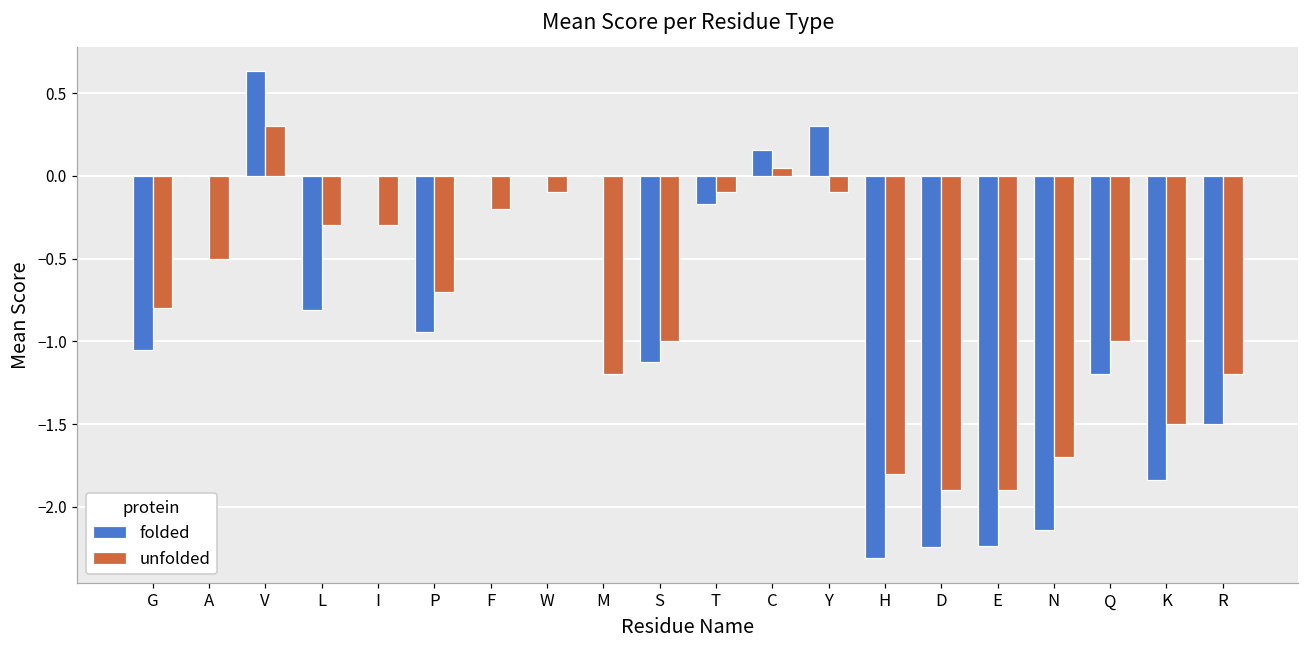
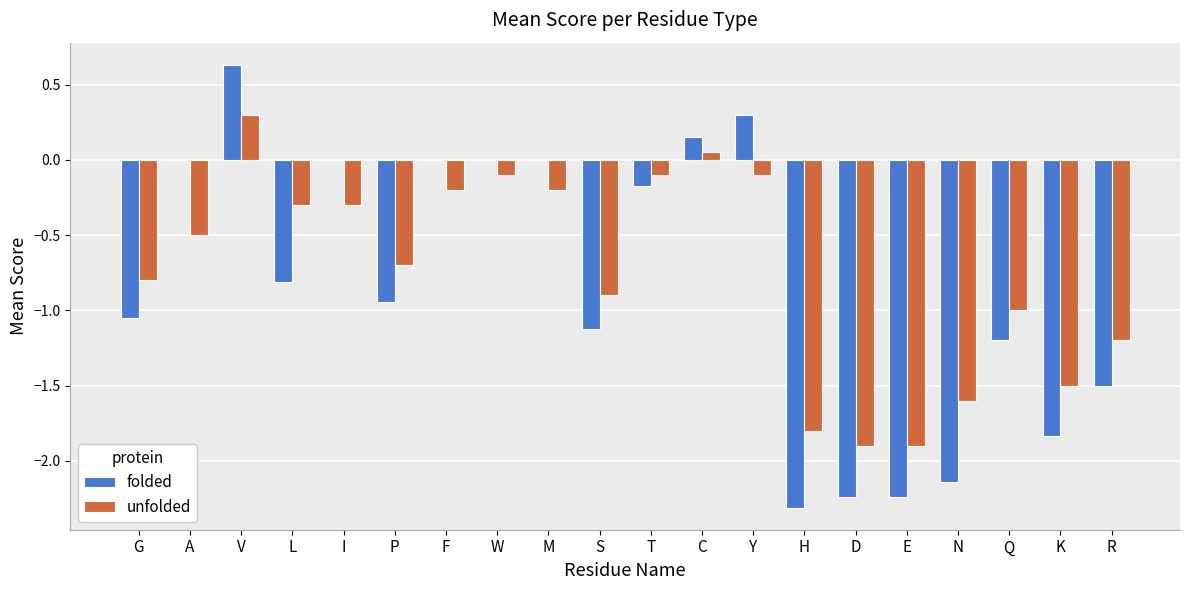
unfolded, M: -1.2 -> -0.2
unfolded, S: -1.0 -> -0.9
unfolded, N: -1.7 -> -1.6
